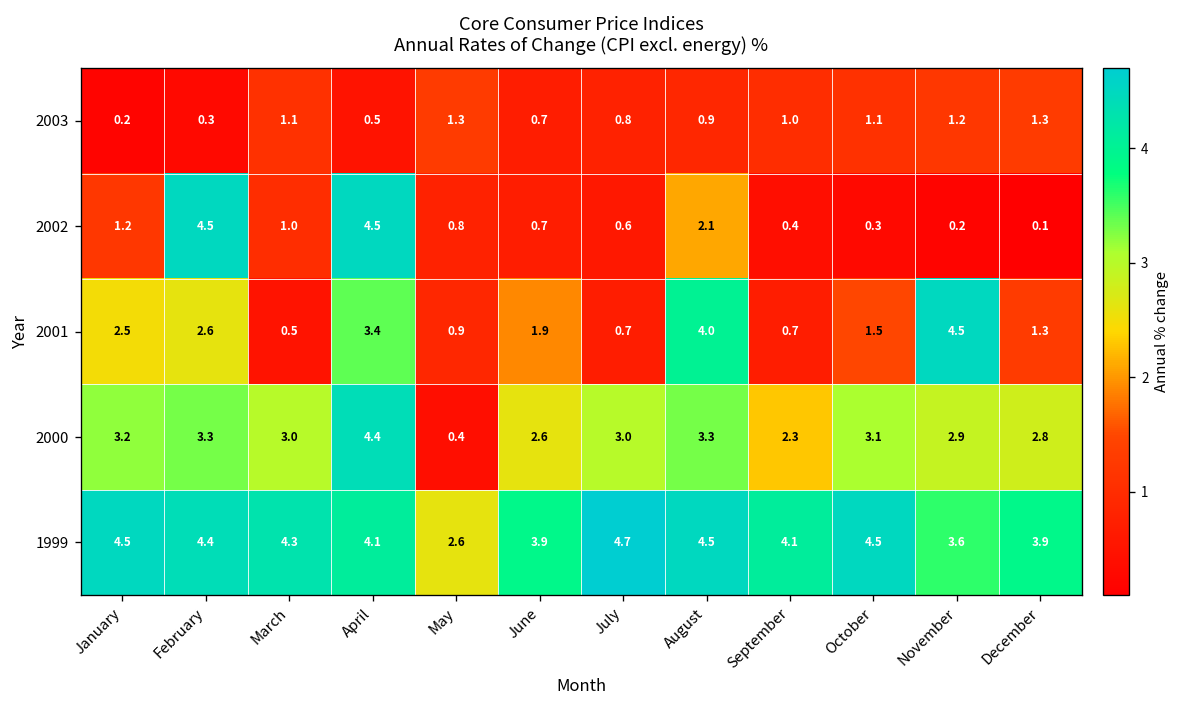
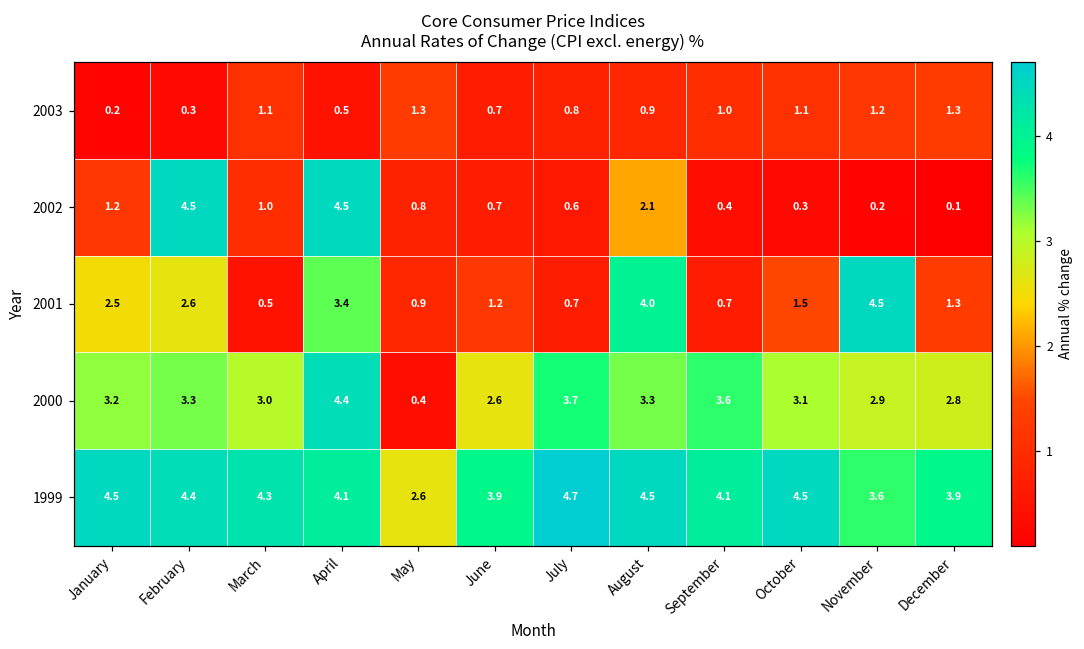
2001, June: 1.9 -> 1.2
2000, July: 3.0 -> 3.7
2000, September: 2.3 -> 3.6
